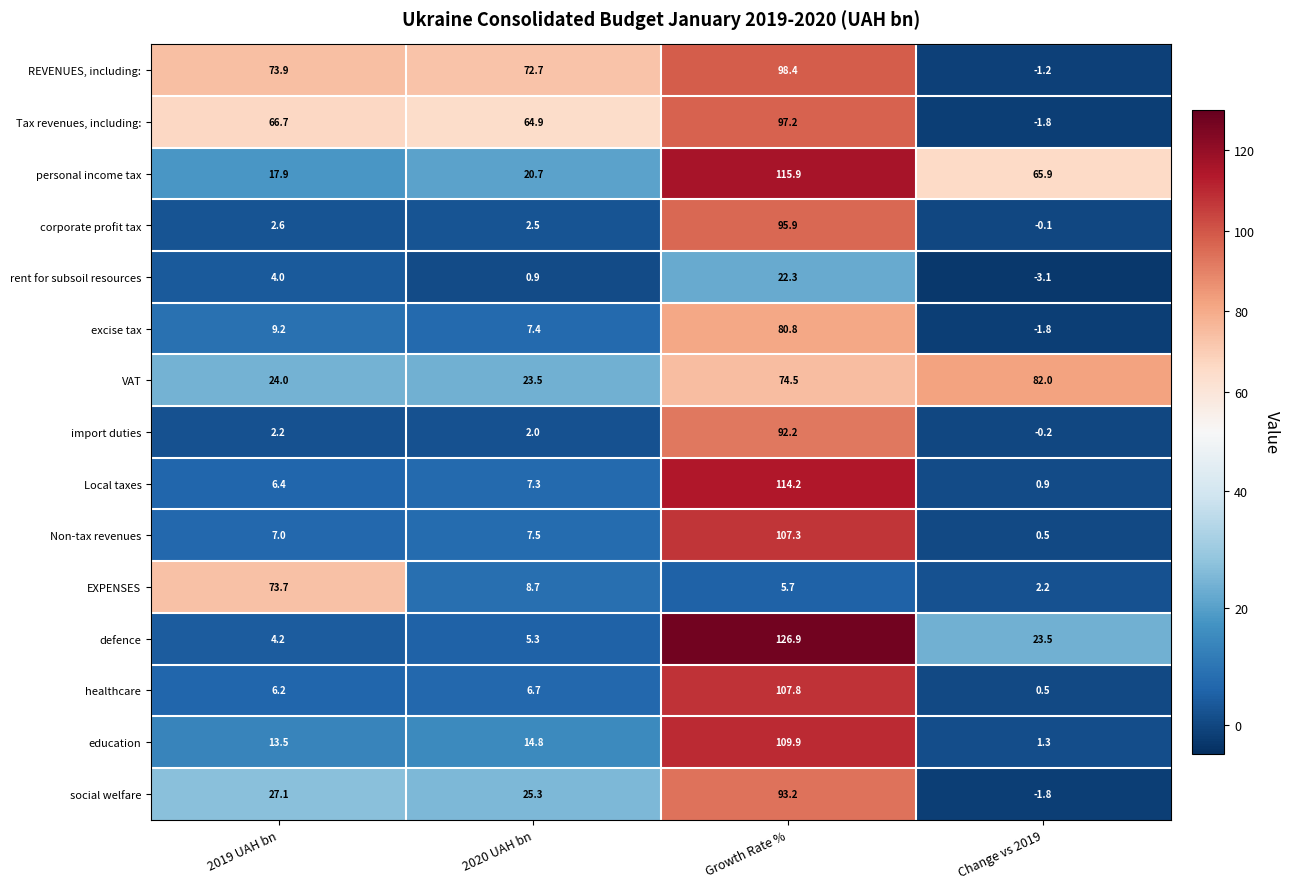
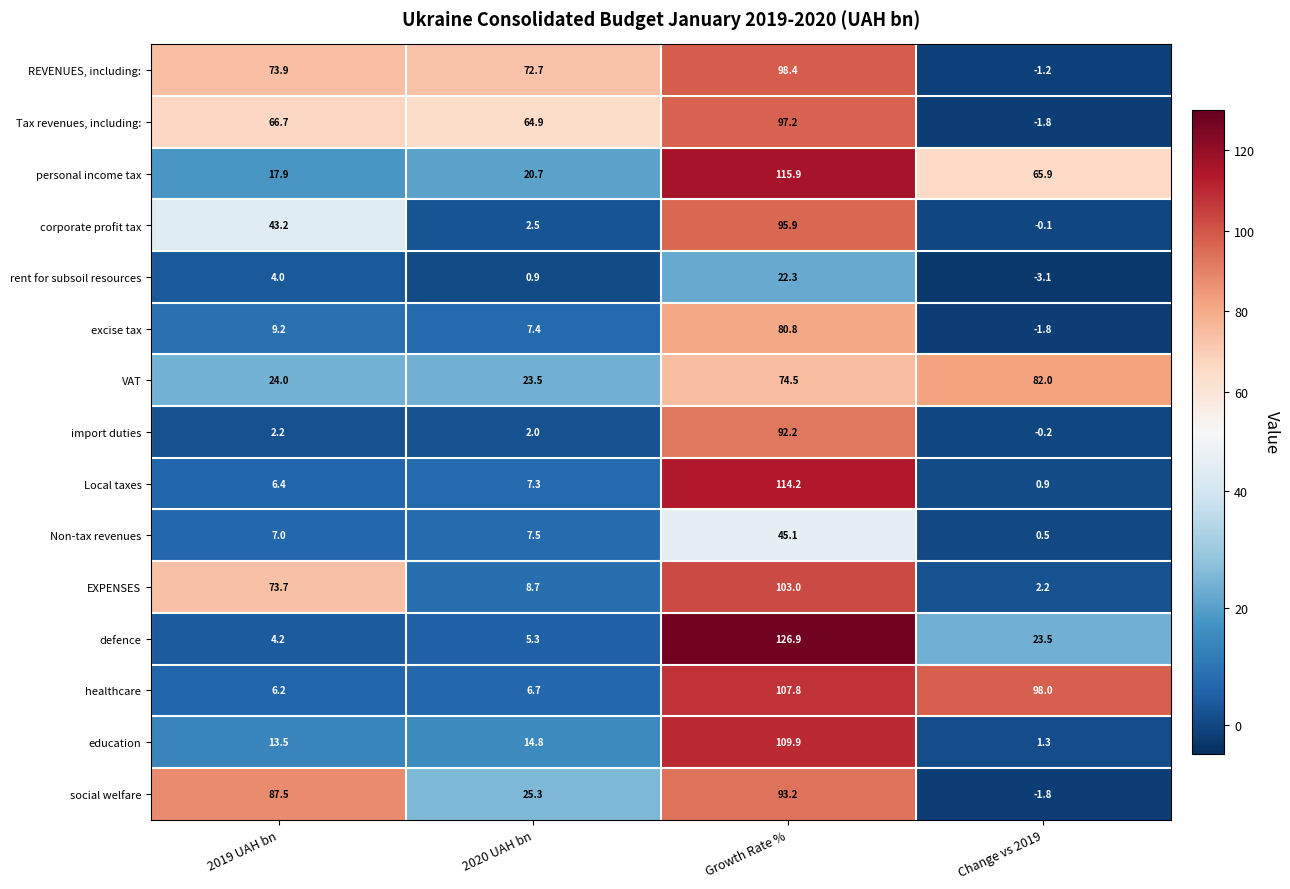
corporate profit tax, 2019 UAH bn: 2.6 -> 43.2
Non-tax revenues, Growth Rate %: 107.3 -> 45.1
EXPENSES, Growth Rate %: 5.7 -> 103.0
healthcare, Change vs 2019: 0.5 -> 98.0
social welfare, 2019 UAH bn: 27.1 -> 87.5
